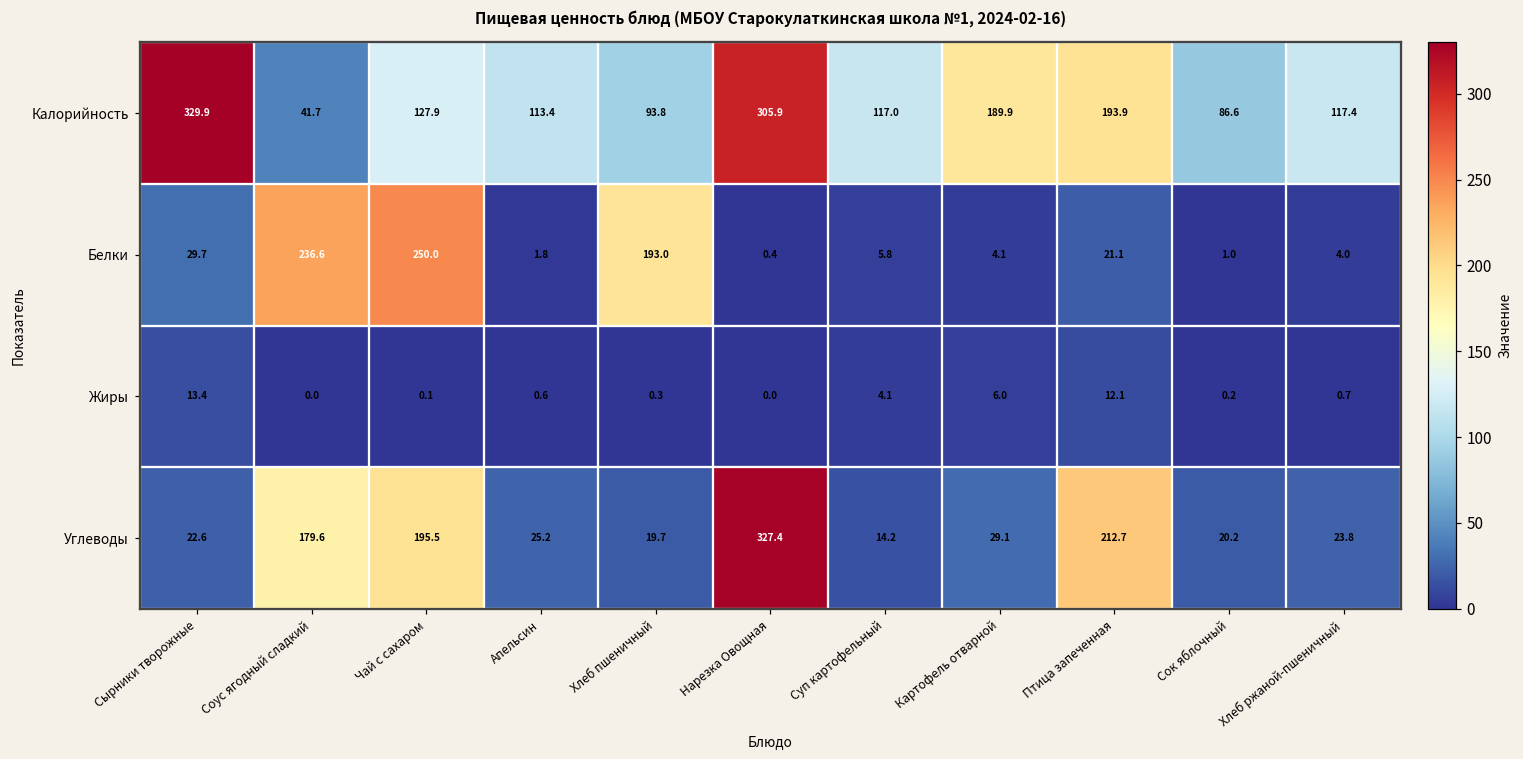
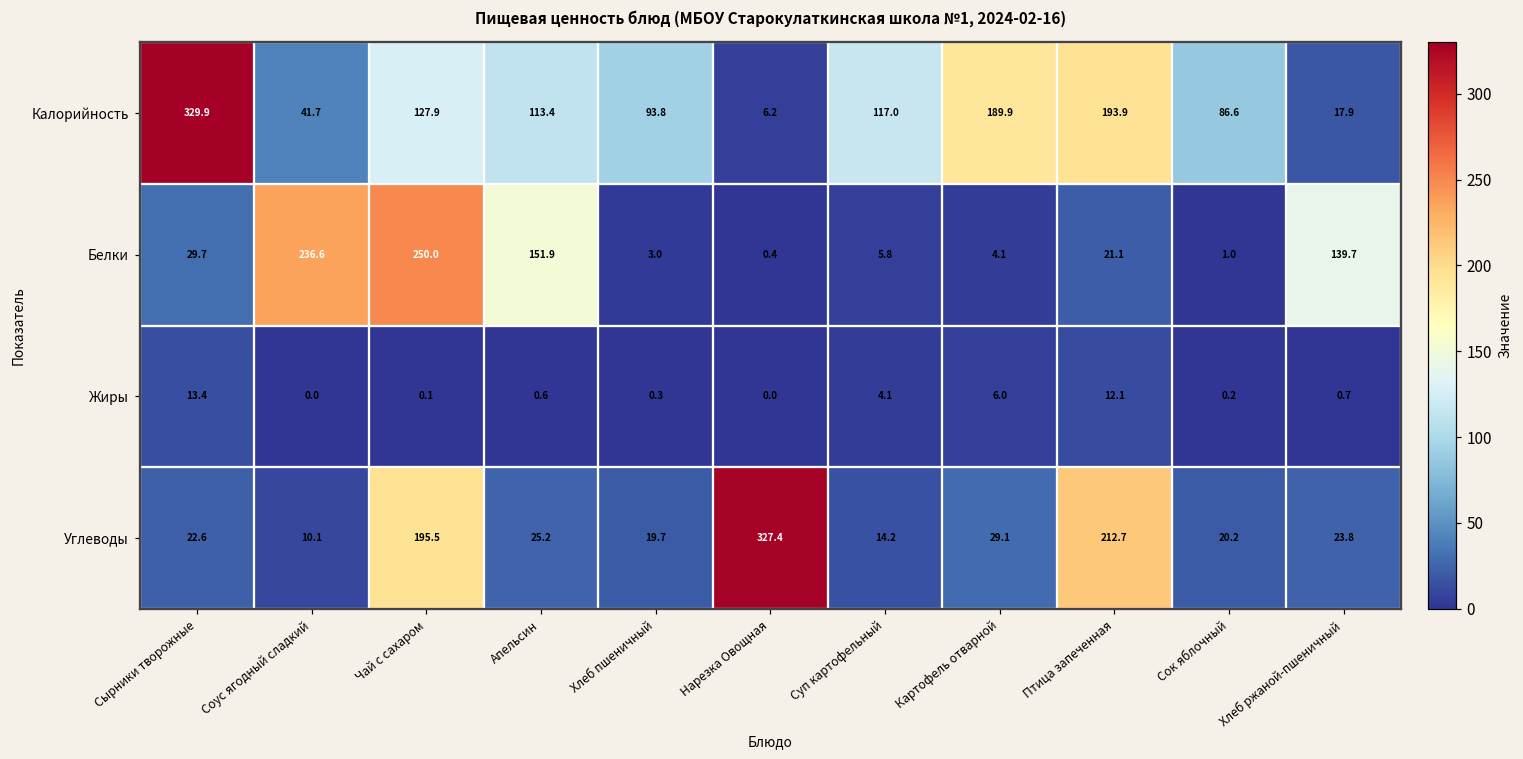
Калорийность, Нарезка Овощная: 305.9 -> 6.2
Калорийность, Хлеб ржаной-пшеничный: 117.4 -> 17.9
Белки, Апельсин: 1.8 -> 151.9
Белки, Хлеб пшеничный: 193.0 -> 3.0
Белки, Хлеб ржаной-пшеничный: 4.0 -> 139.7
Углеводы, Соус ягодный сладкий: 179.6 -> 10.1
